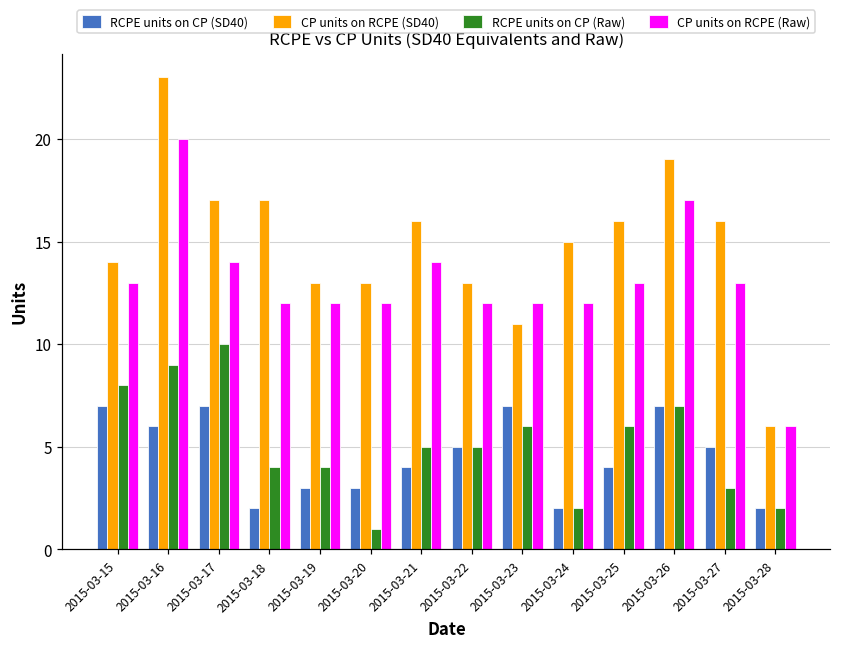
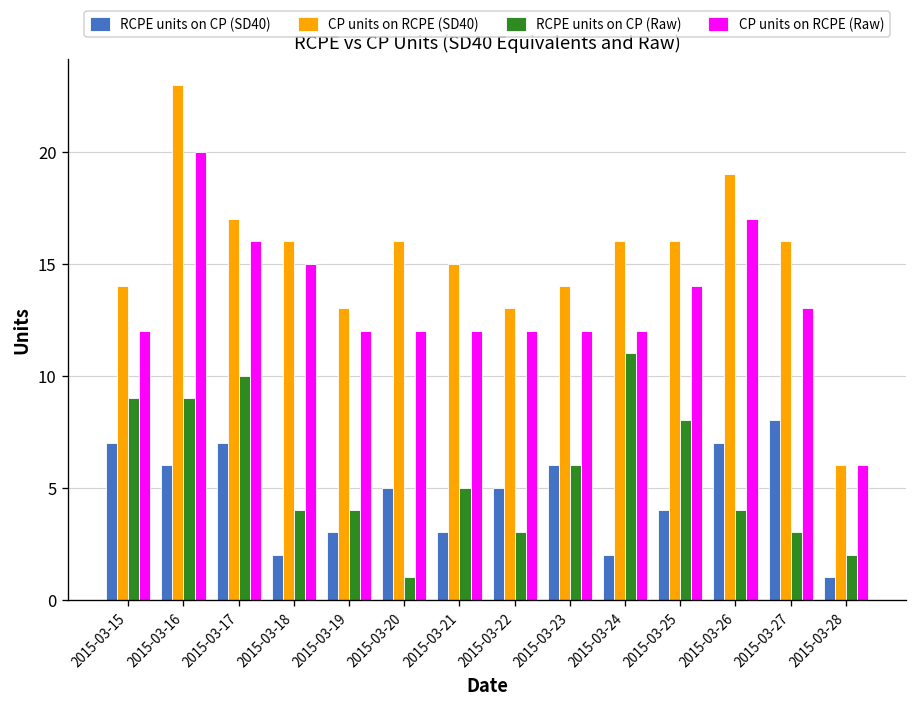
RCPE units on CP (Raw), 2015-03-15: 8 -> 9
CP units on RCPE (Raw), 2015-03-15: 13 -> 12
CP units on RCPE (Raw), 2015-03-17: 14 -> 16
CP units on RCPE (SD40), 2015-03-18: 17 -> 16
CP units on RCPE (Raw), 2015-03-18: 12 -> 15
RCPE units on CP (SD40), 2015-03-20: 3 -> 5
CP units on RCPE (SD40), 2015-03-20: 13 -> 16
RCPE units on CP (SD40), 2015-03-21: 4 -> 3
CP units on RCPE (SD40), 2015-03-21: 16 -> 15
CP units on RCPE (Raw), 2015-03-21: 14 -> 12
RCPE units on CP (Raw), 2015-03-22: 5 -> 3
RCPE units on CP (SD40), 2015-03-23: 7 -> 6
CP units on RCPE (SD40), 2015-03-23: 11 -> 14
CP units on RCPE (SD40), 2015-03-24: 15 -> 16
RCPE units on CP (Raw), 2015-03-24: 2 -> 11
RCPE units on CP (Raw), 2015-03-25: 6 -> 8
CP units on RCPE (Raw), 2015-03-25: 13 -> 14
RCPE units on CP (Raw), 2015-03-26: 7 -> 4
RCPE units on CP (SD40), 2015-03-27: 5 -> 8
RCPE units on CP (SD40), 2015-03-28: 2 -> 1
